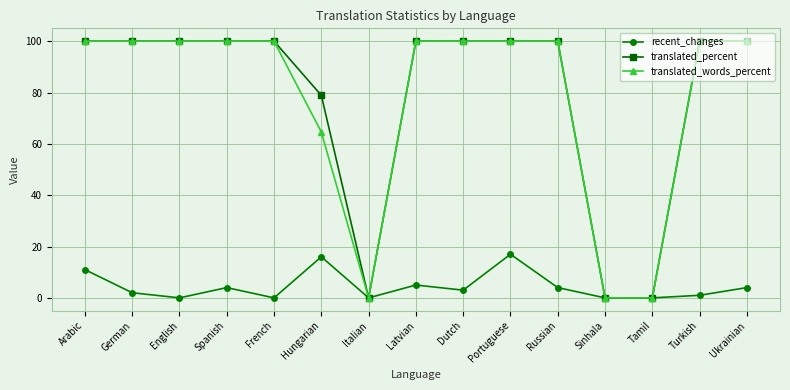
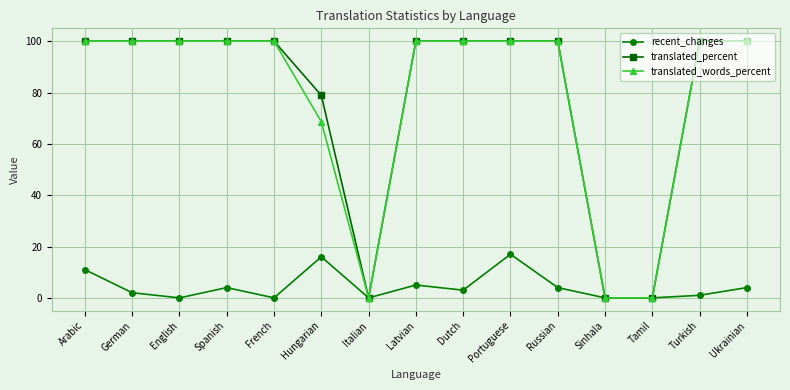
translated_words_percent, Hungarian: 65 -> 69
